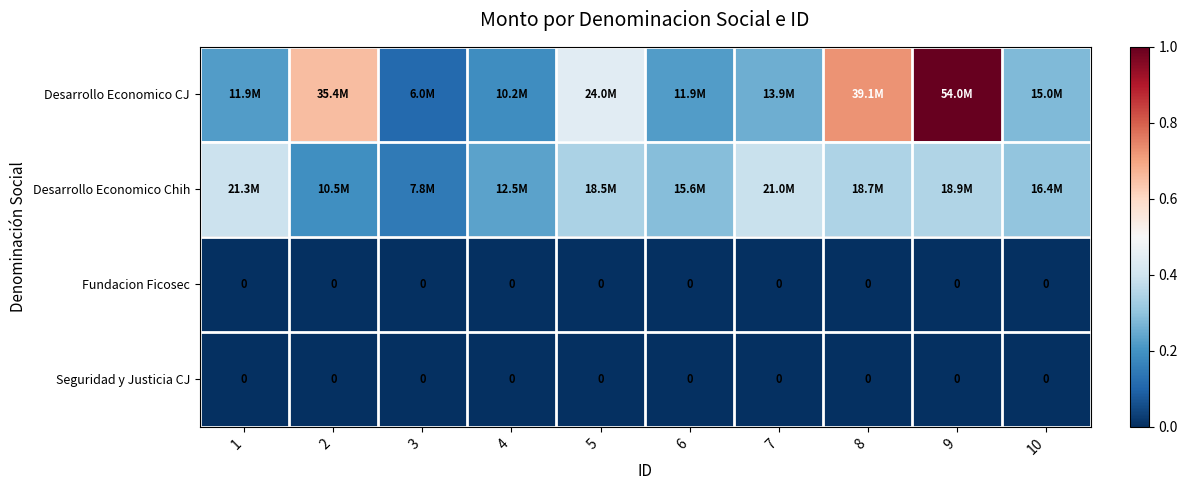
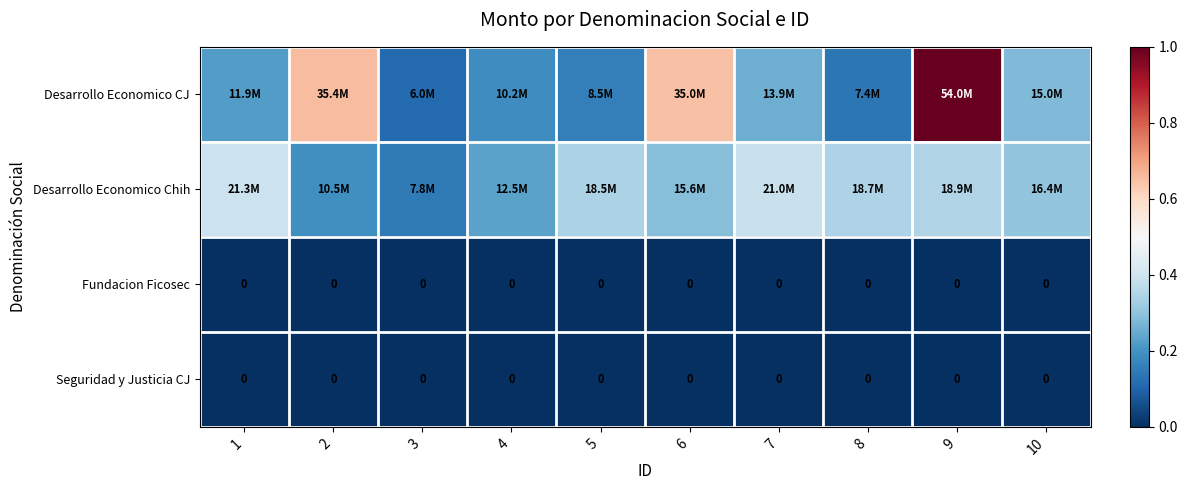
Desarrollo Economico CJ, 5: 24.0M -> 8.5M
Desarrollo Economico CJ, 6: 11.9M -> 35.0M
Desarrollo Economico CJ, 8: 39.1M -> 7.4M
